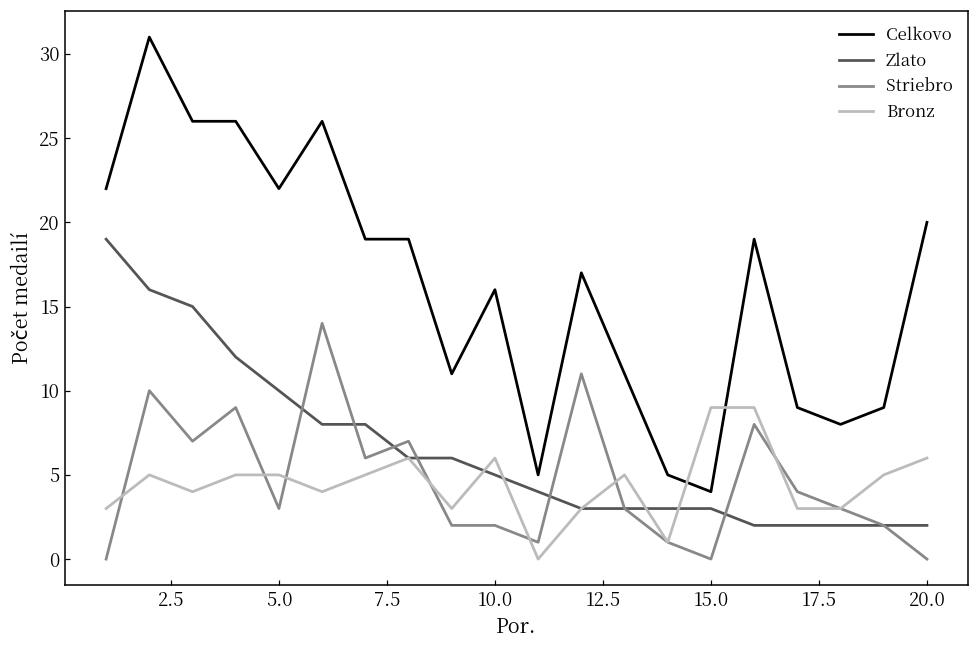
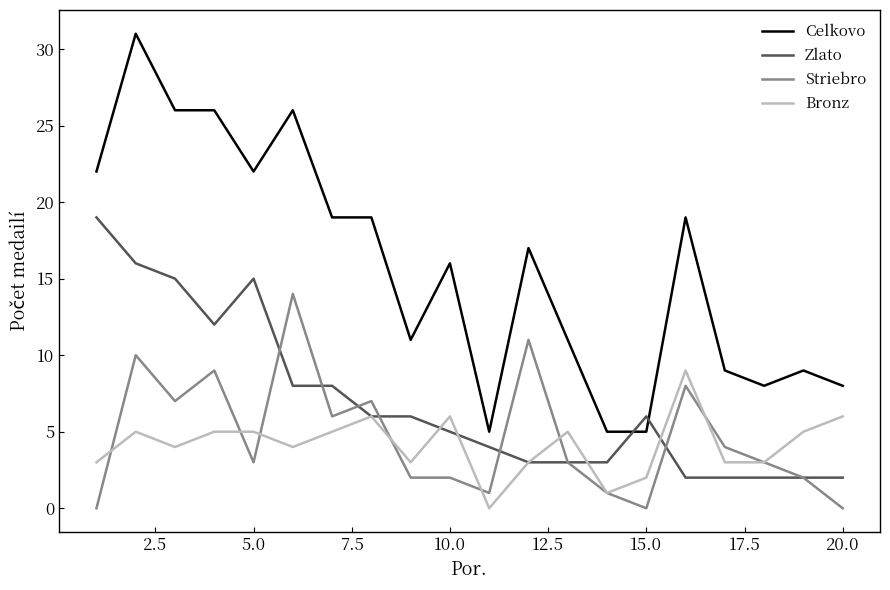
Zlato, 5.0: 10 -> 15
Celkovo, 15.0: 4 -> 5
Zlato, 15.0: 3 -> 6
Bronz, 15.0: 9 -> 2
Celkovo, 20.0: 20 -> 8
